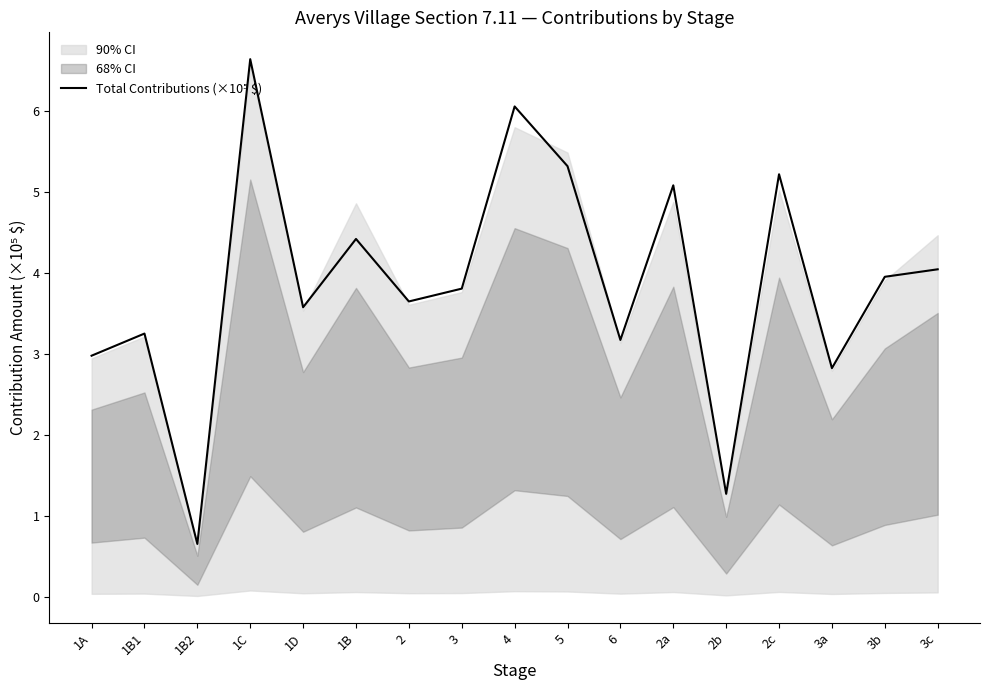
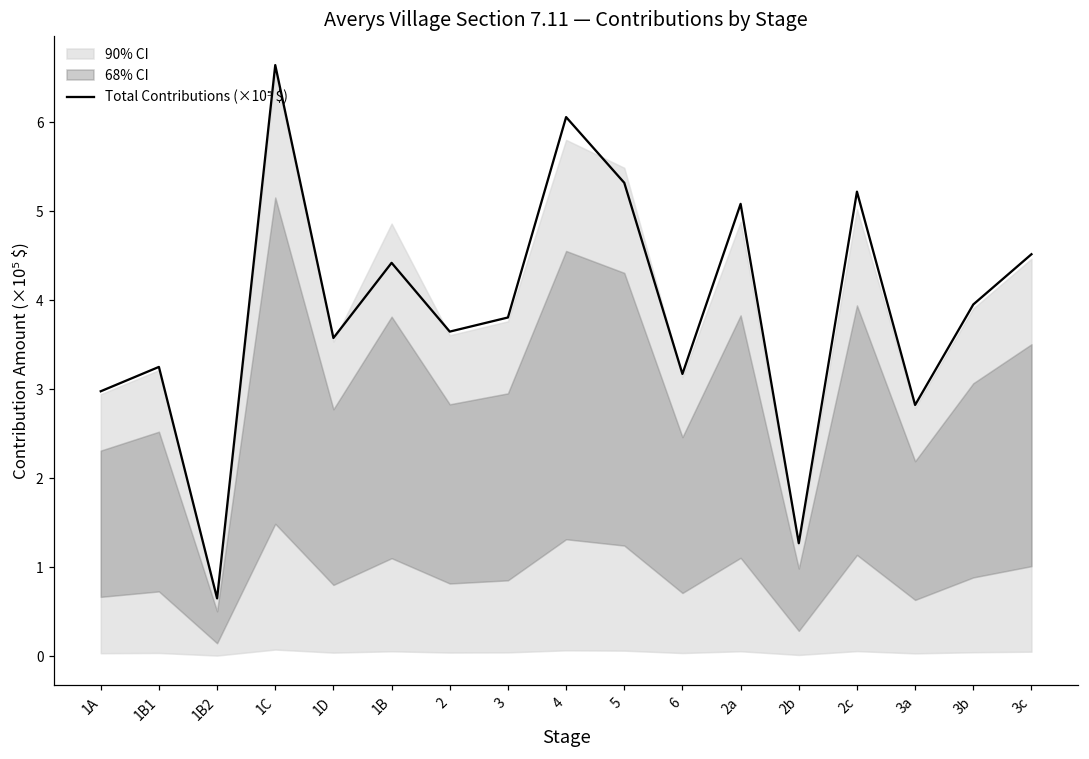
Total Contributions (×10⁵ $), 3c: 4.0 -> 4.5
